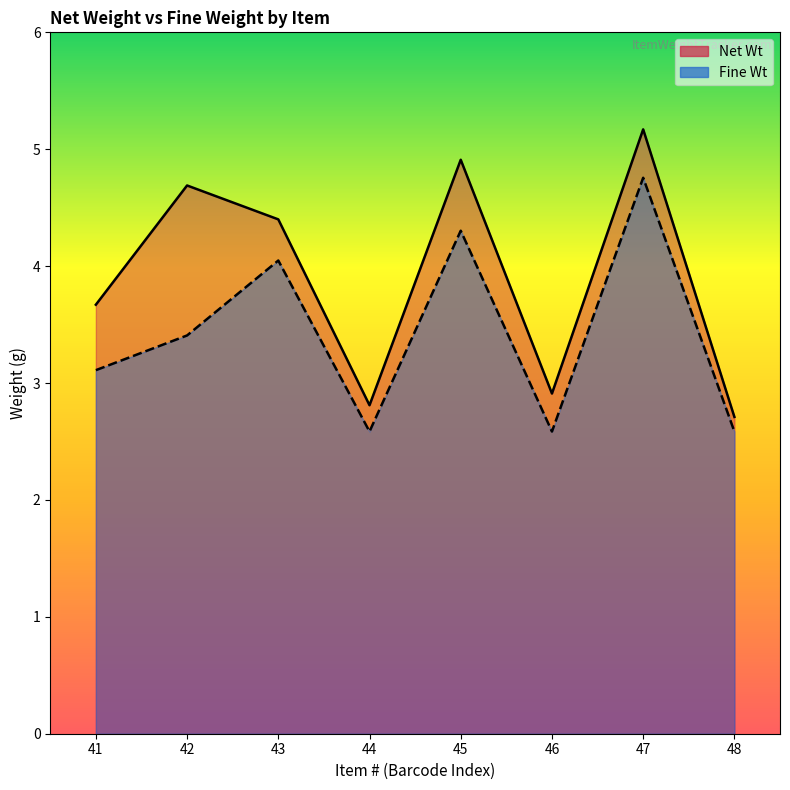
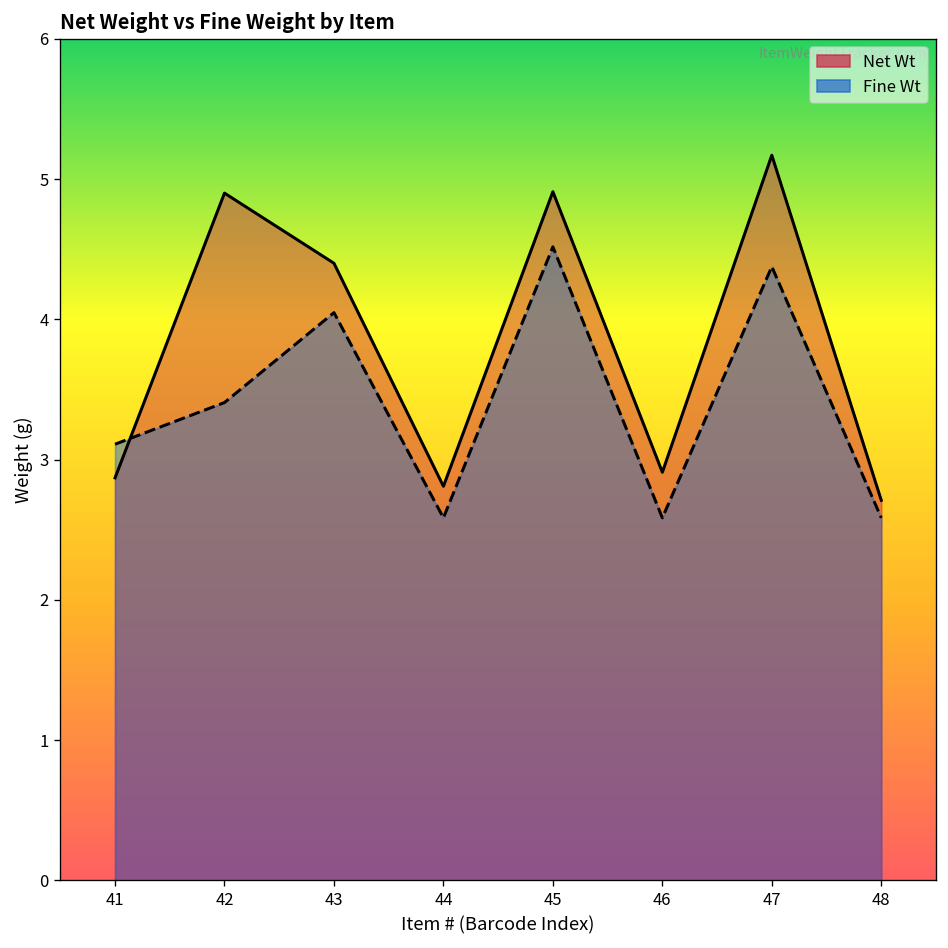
Net Wt, 41: 3.67 -> 2.87
Net Wt, 42: 4.69 -> 4.90
Fine Wt, 45: 4.30 -> 4.52
Fine Wt, 47: 4.76 -> 4.38
